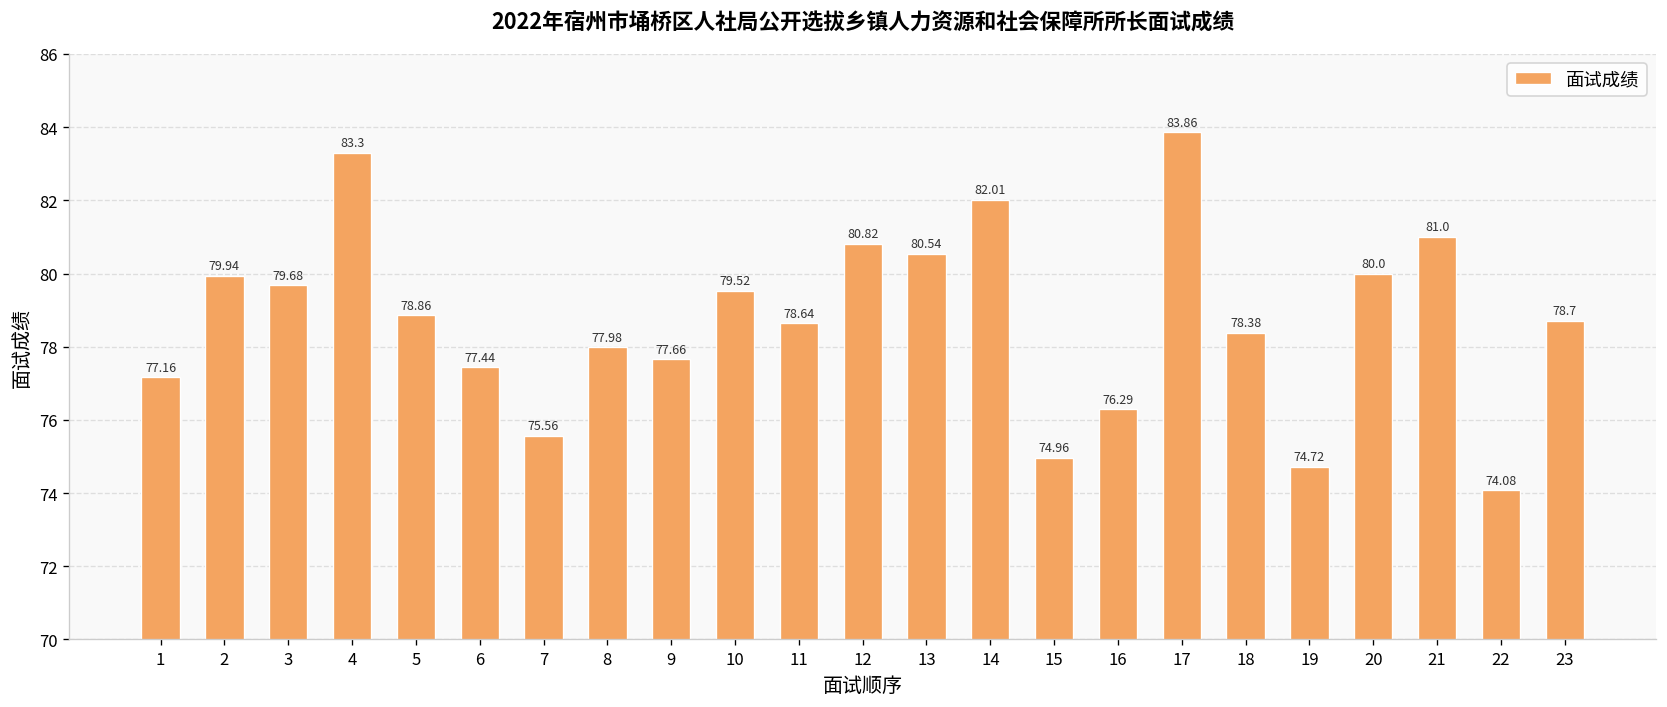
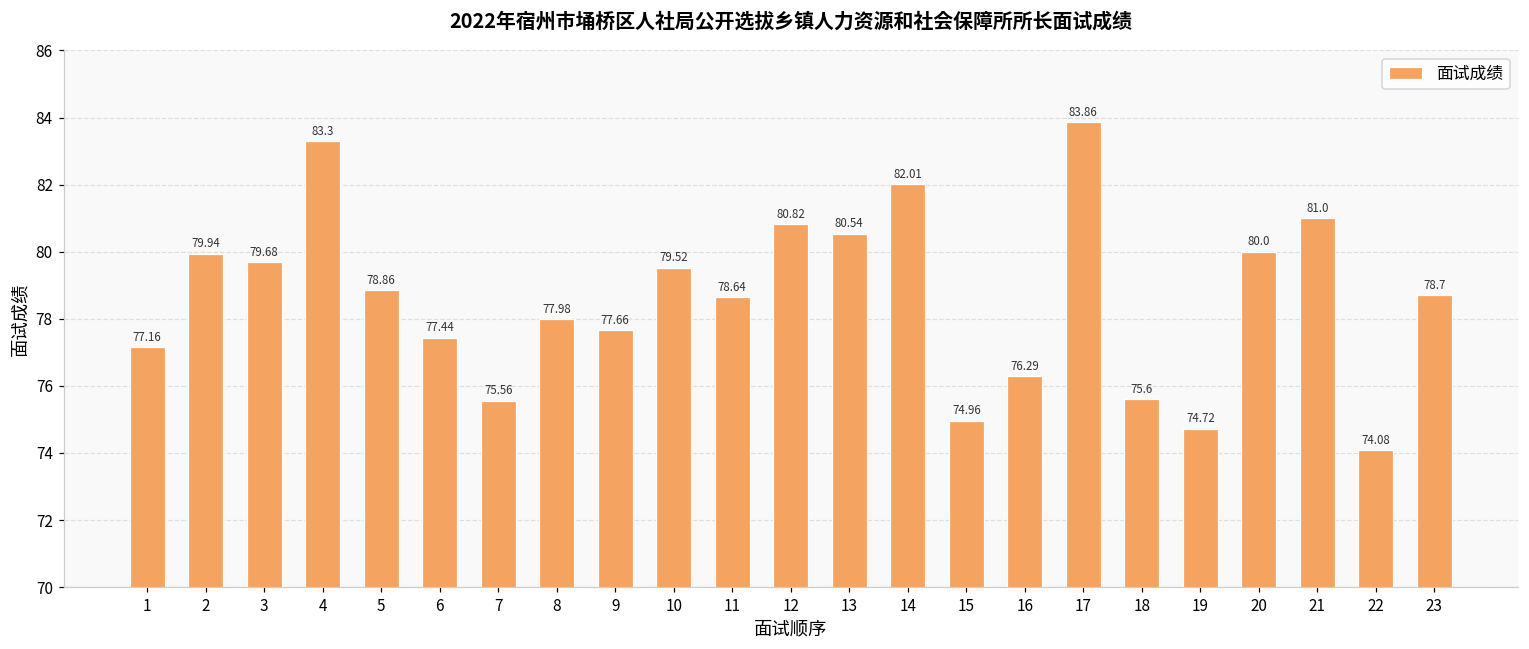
18: 78.38 -> 75.6
